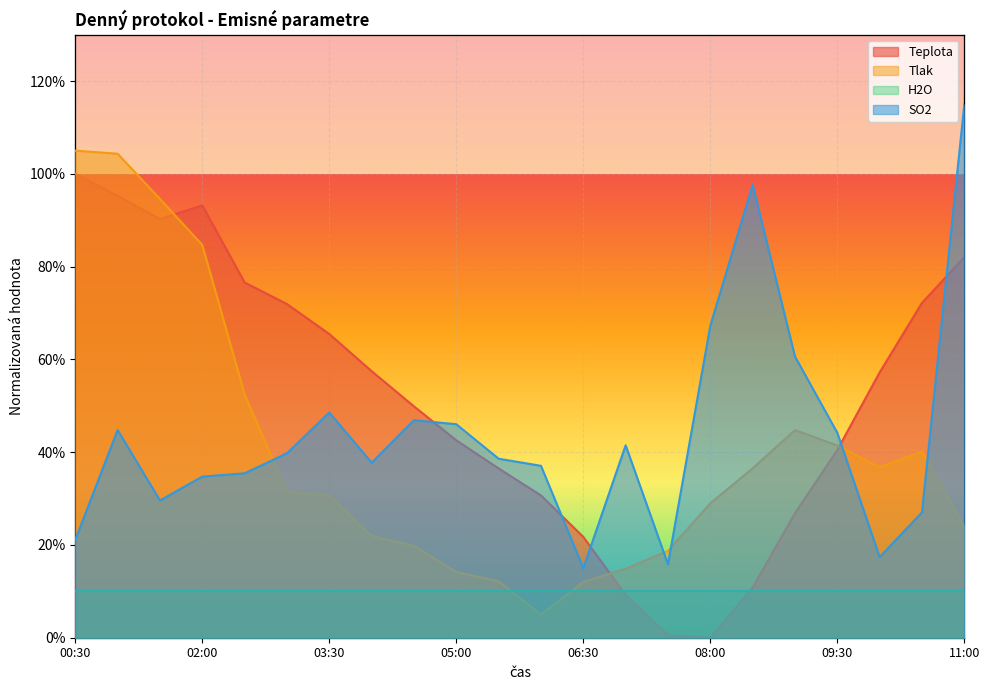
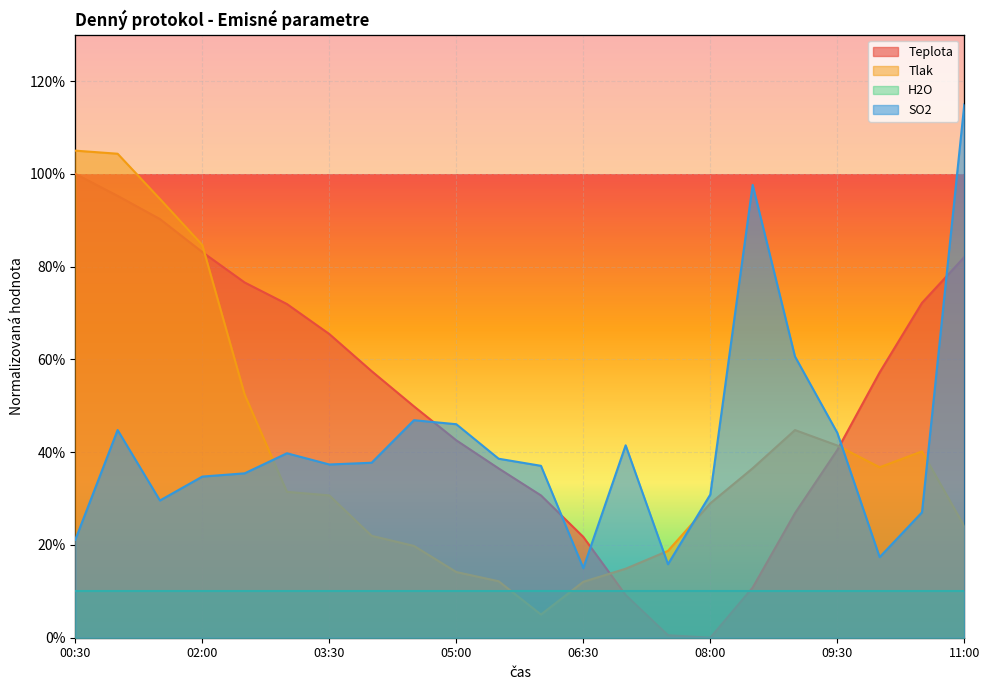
Teplota, 02:00: 93% -> 83%
SO2, 03:30: 49% -> 37%
SO2, 08:00: 67% -> 31%
